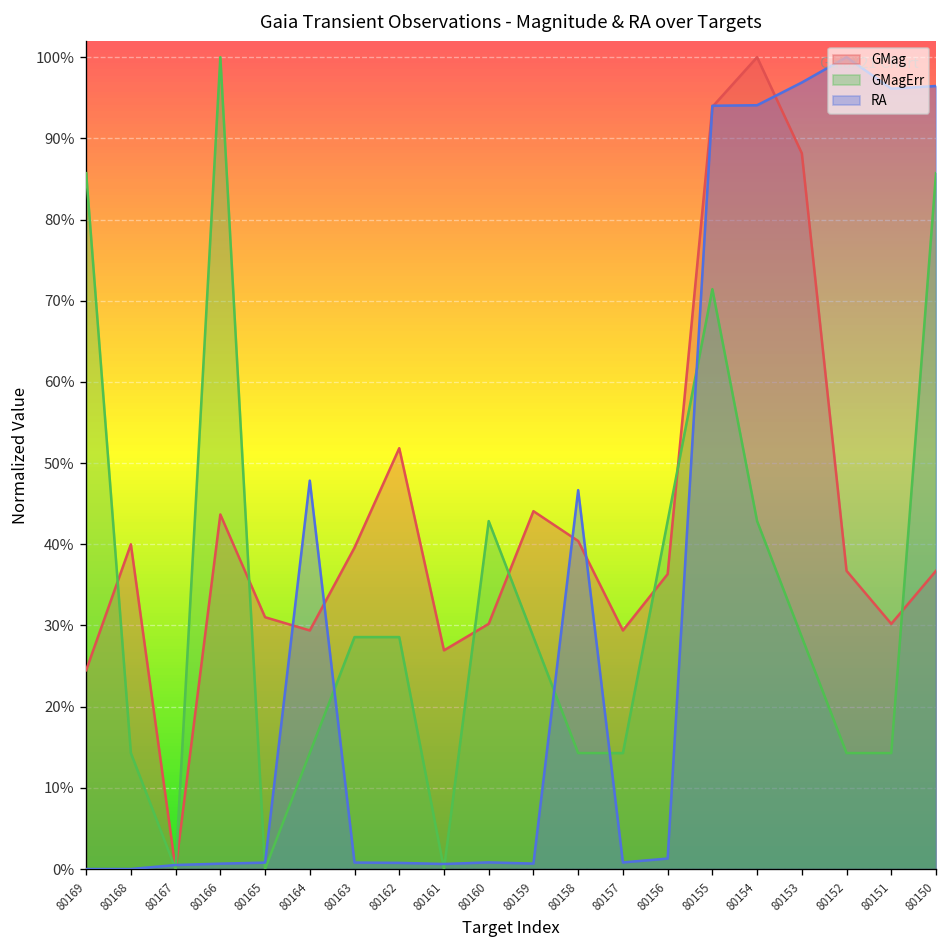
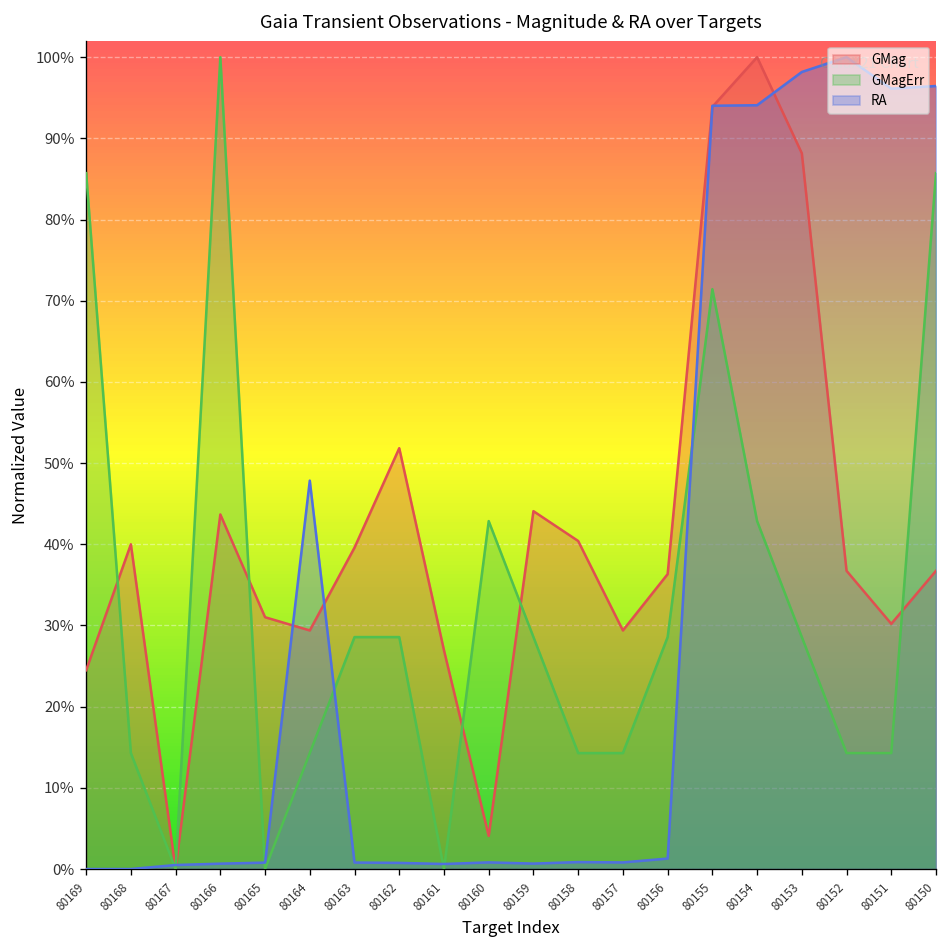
GMag, 80160: 30% -> 4%
RA, 80158: 47% -> 1%
GMagErr, 80156: 43% -> 29%
RA, 80153: 97% -> 98%
